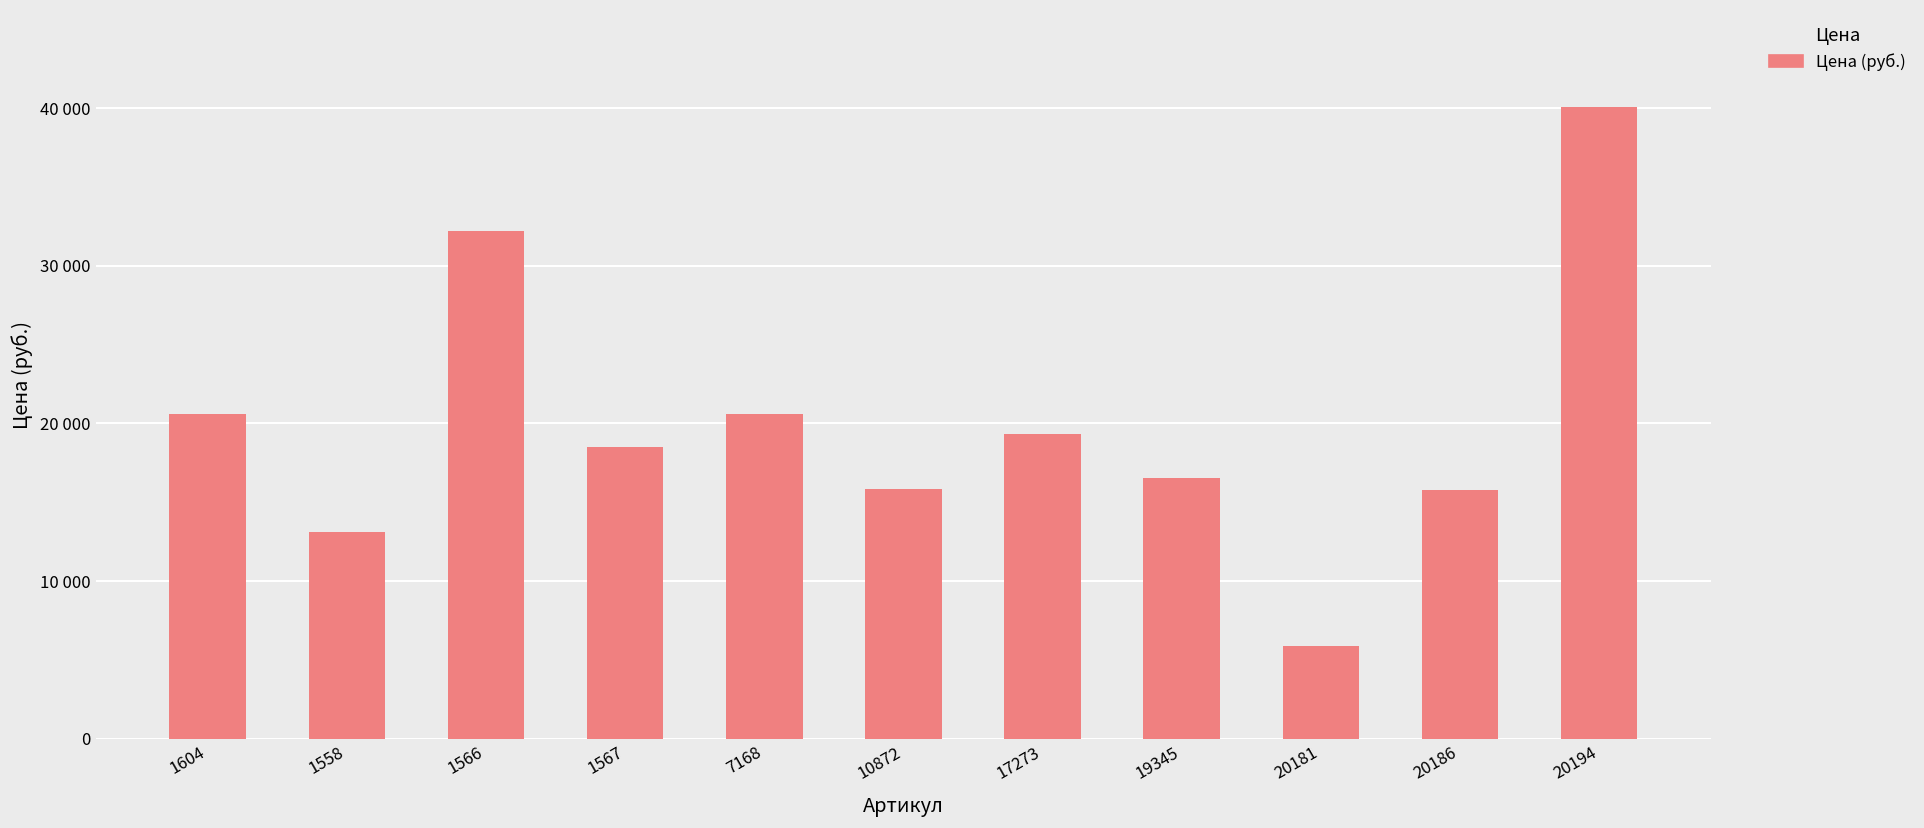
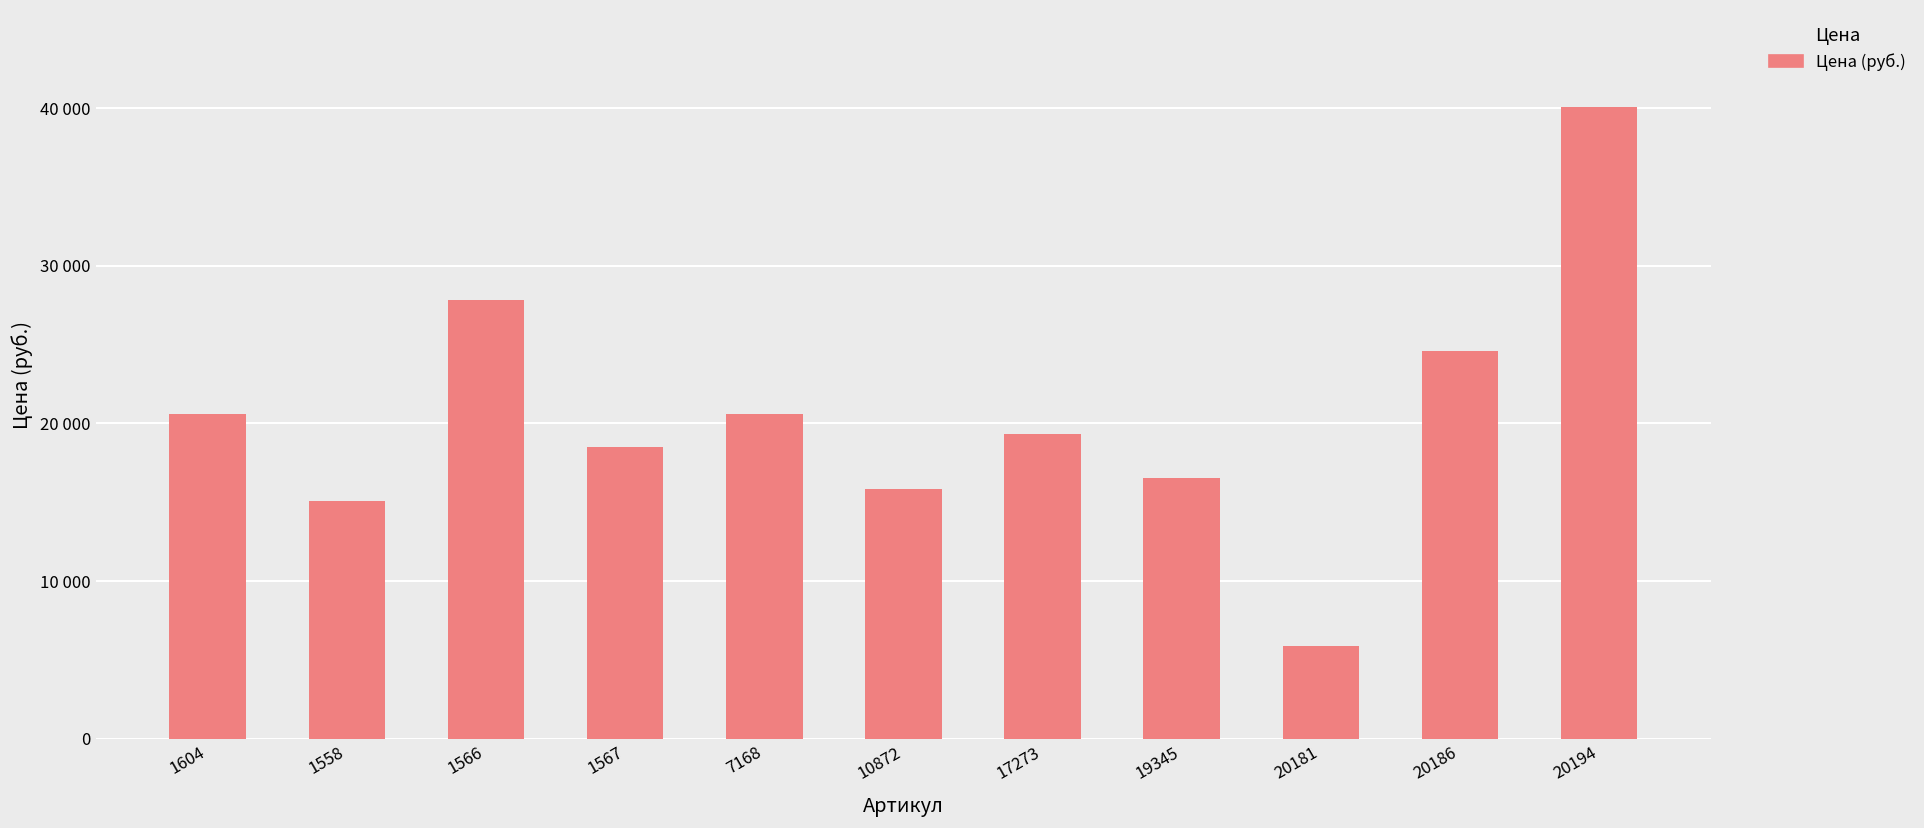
1558: 13100 -> 15100
1566: 32200 -> 27800
20186: 15800 -> 24600
